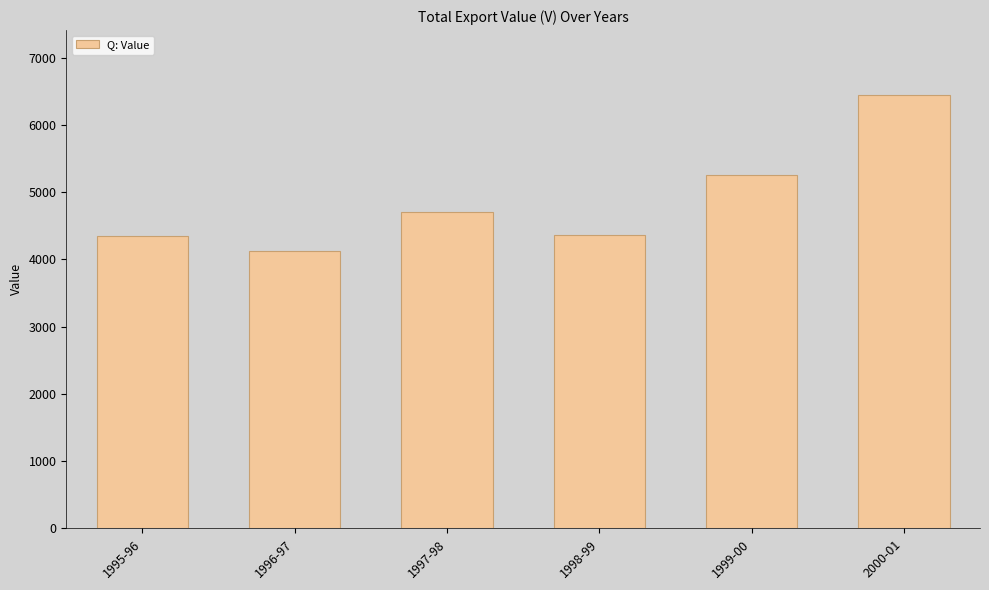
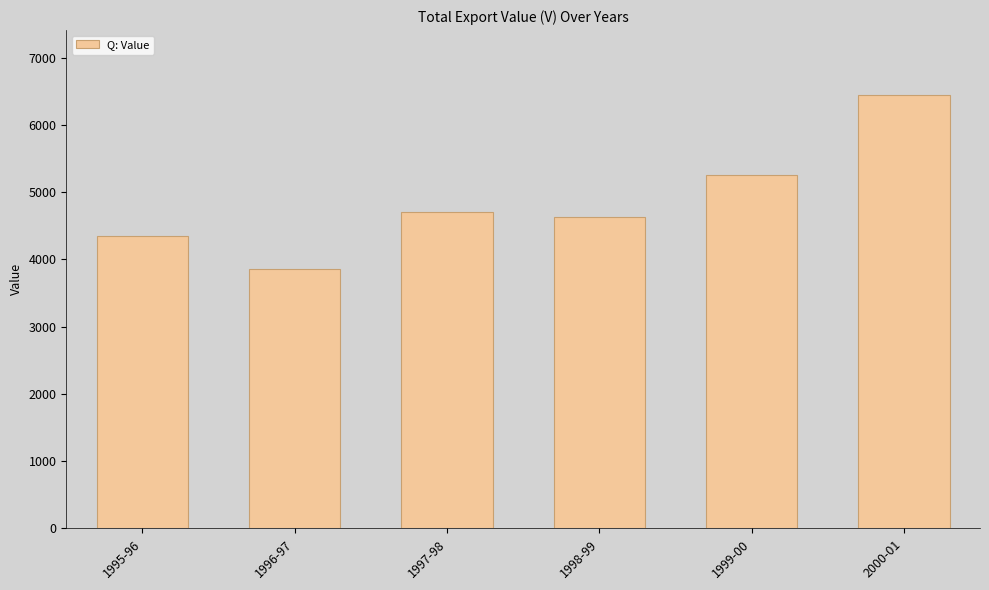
1996-97: 4100 -> 3900
1998-99: 4400 -> 4600
